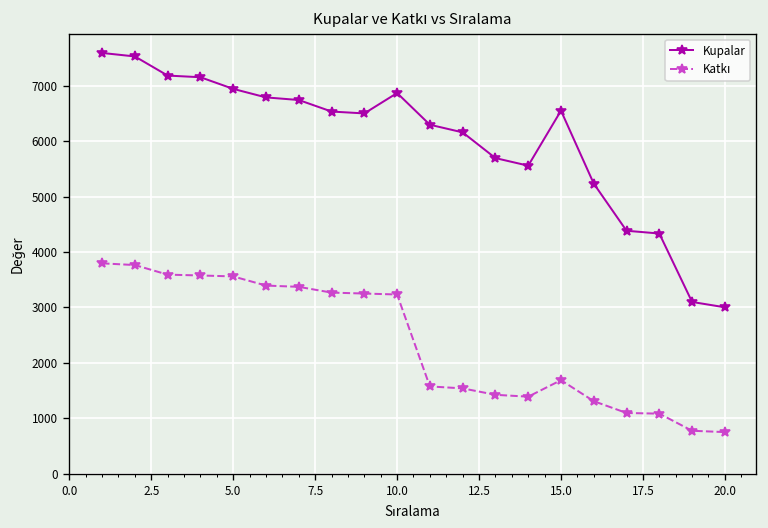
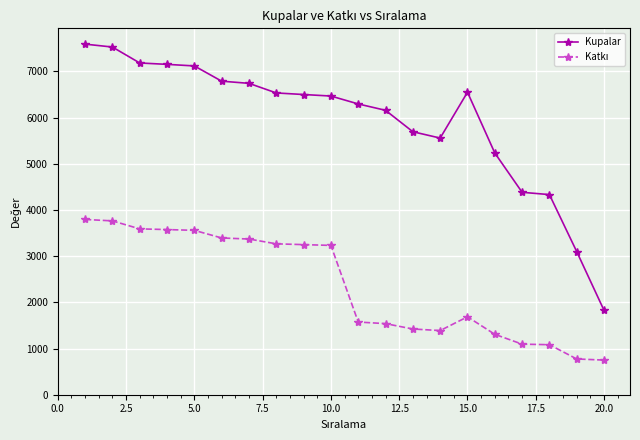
Kupalar, 5.0: 6900 -> 7100
Kupalar, 10.0: 6900 -> 6500
Kupalar, 20.0: 3000 -> 1800
